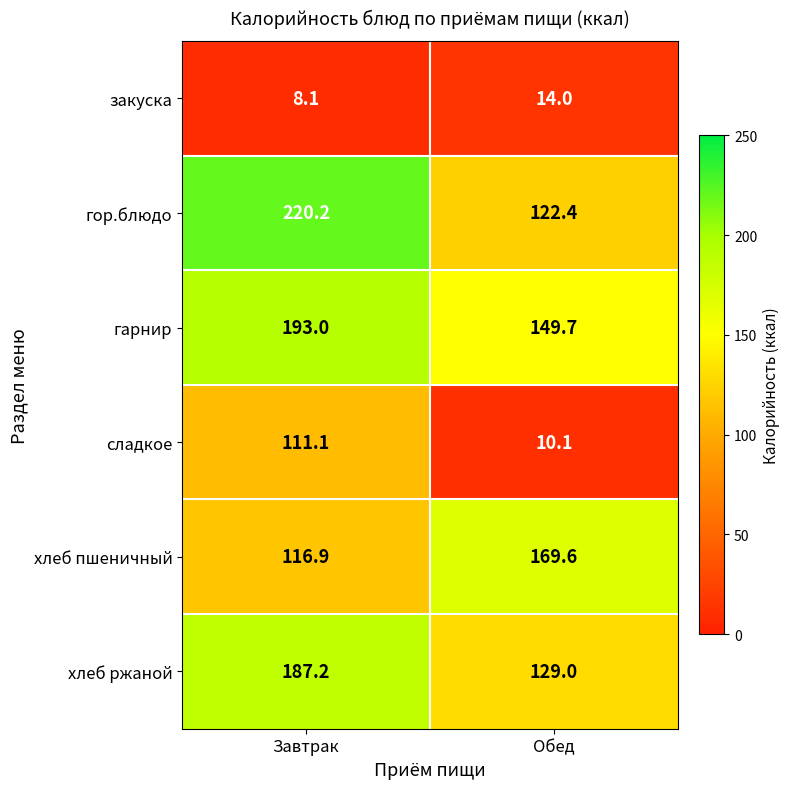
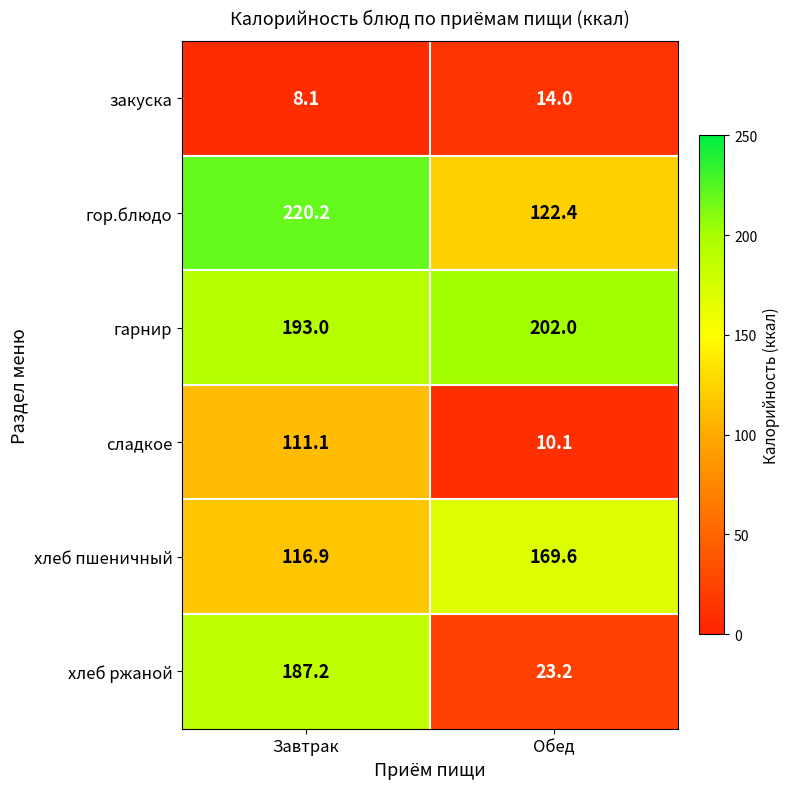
гарнир, Обед: 149.7 -> 202.0
хлеб ржаной, Обед: 129.0 -> 23.2
